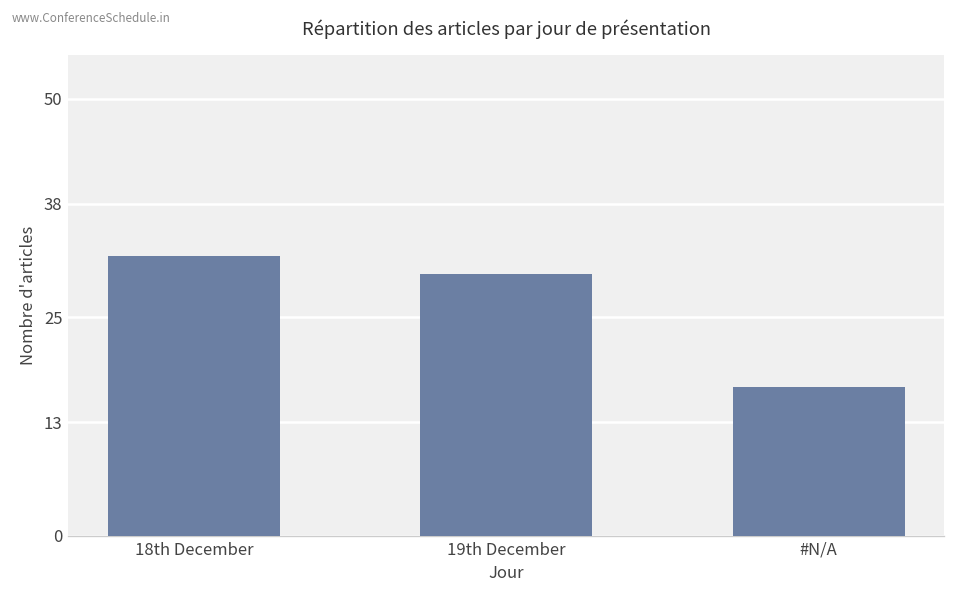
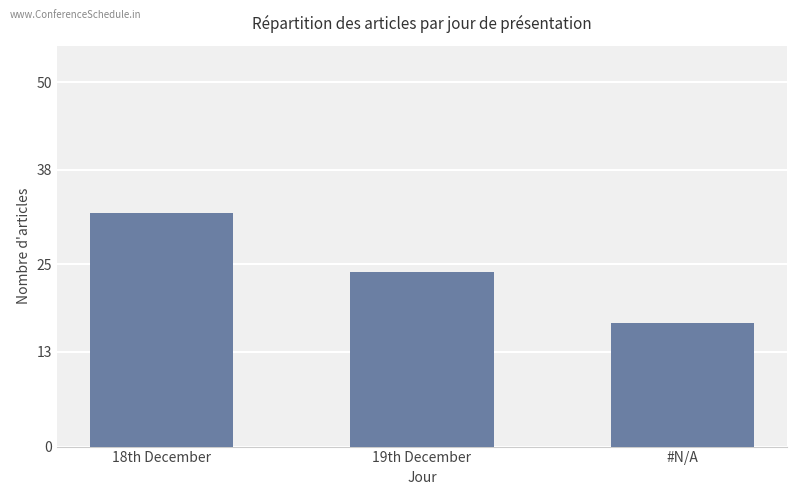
19th December: 30 -> 24
